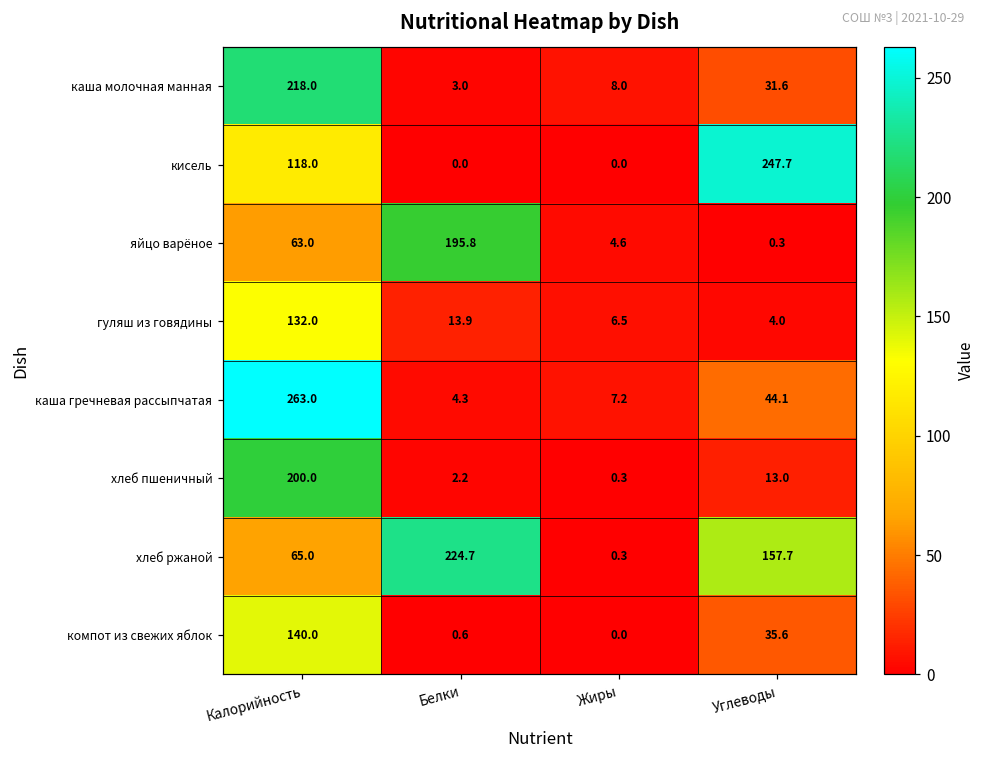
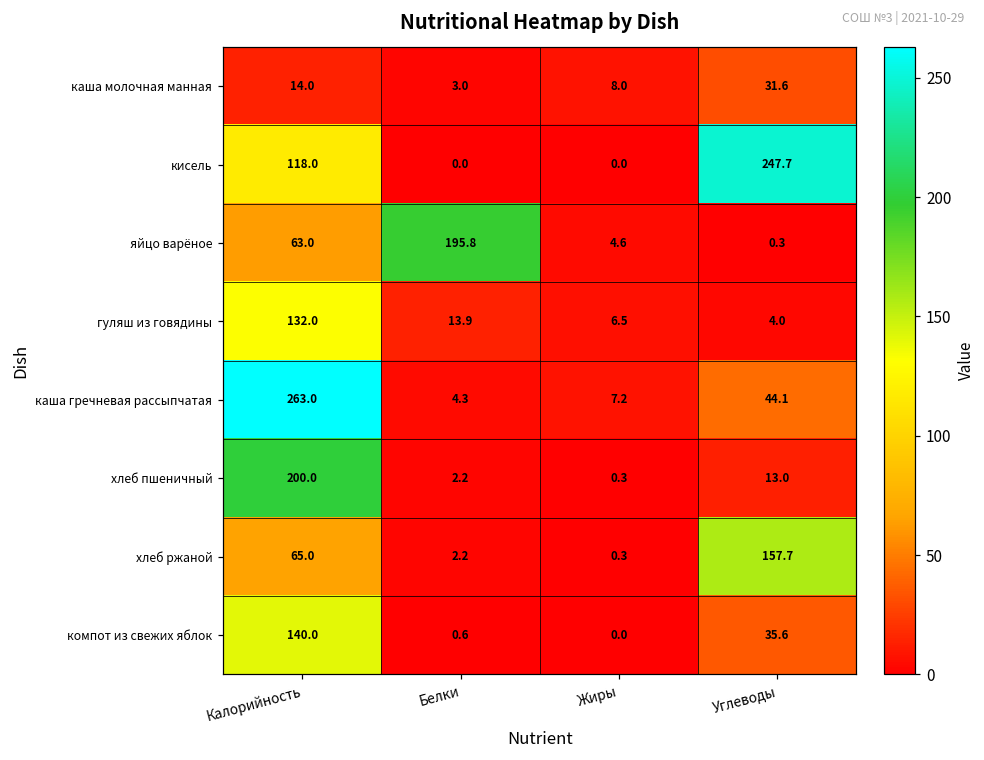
каша молочная манная, Калорийность: 218.0 -> 14.0
хлеб ржаной, Белки: 224.7 -> 2.2
